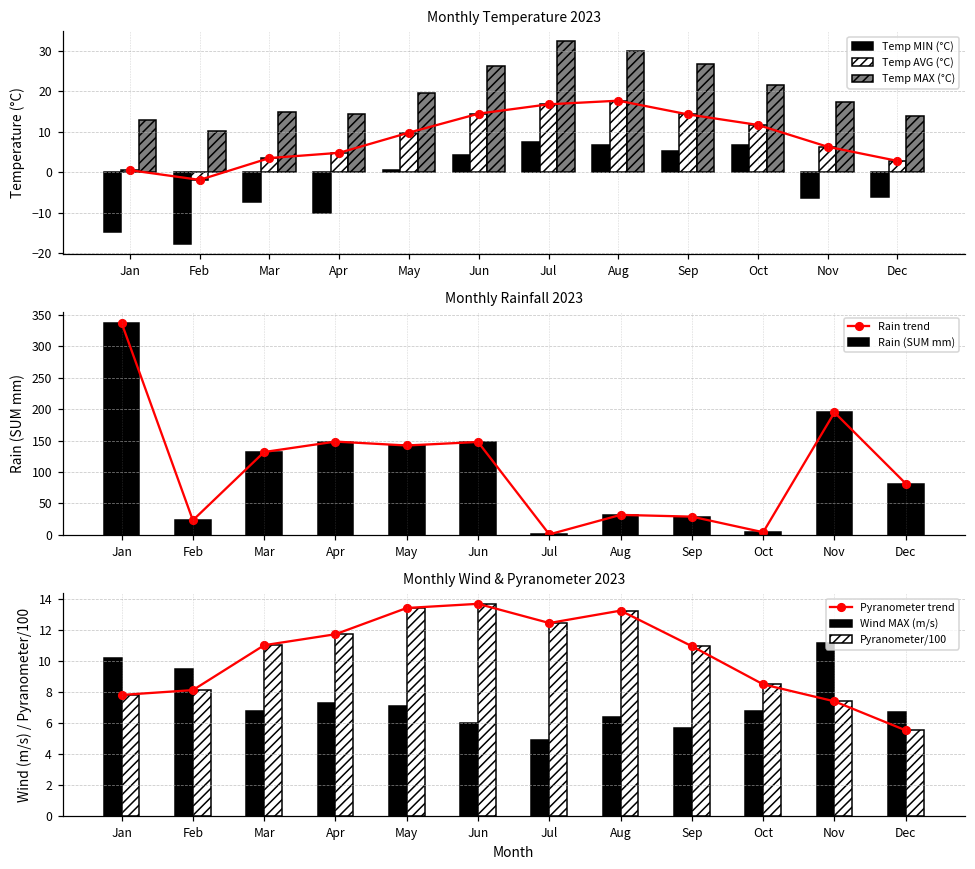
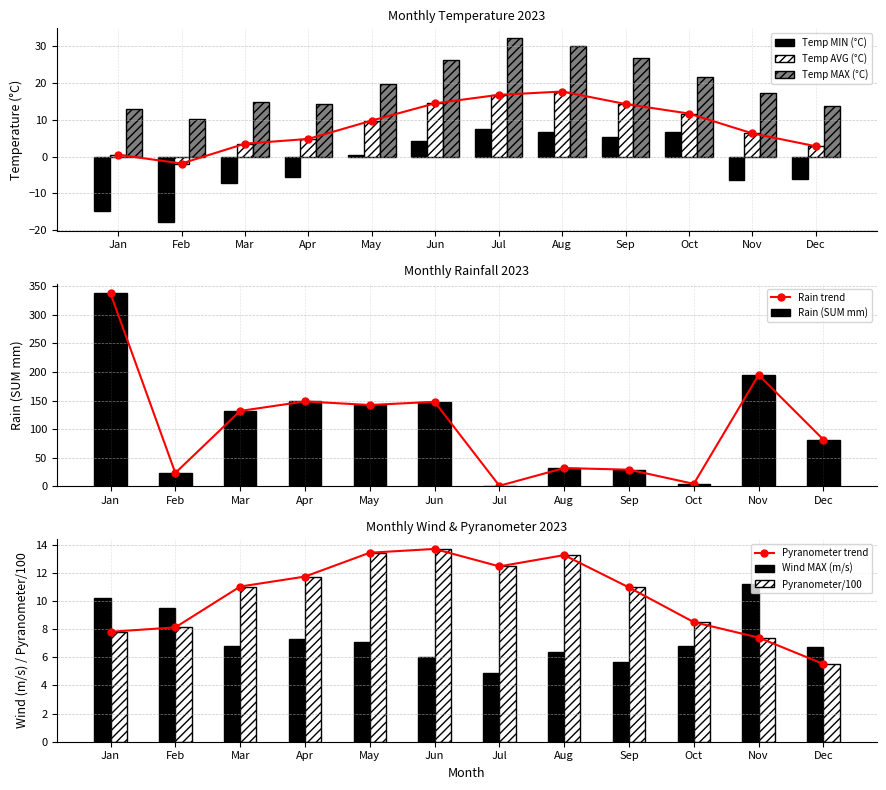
Monthly Temperature 2023, Temp MIN (°C), Apr: -10 -> -6
